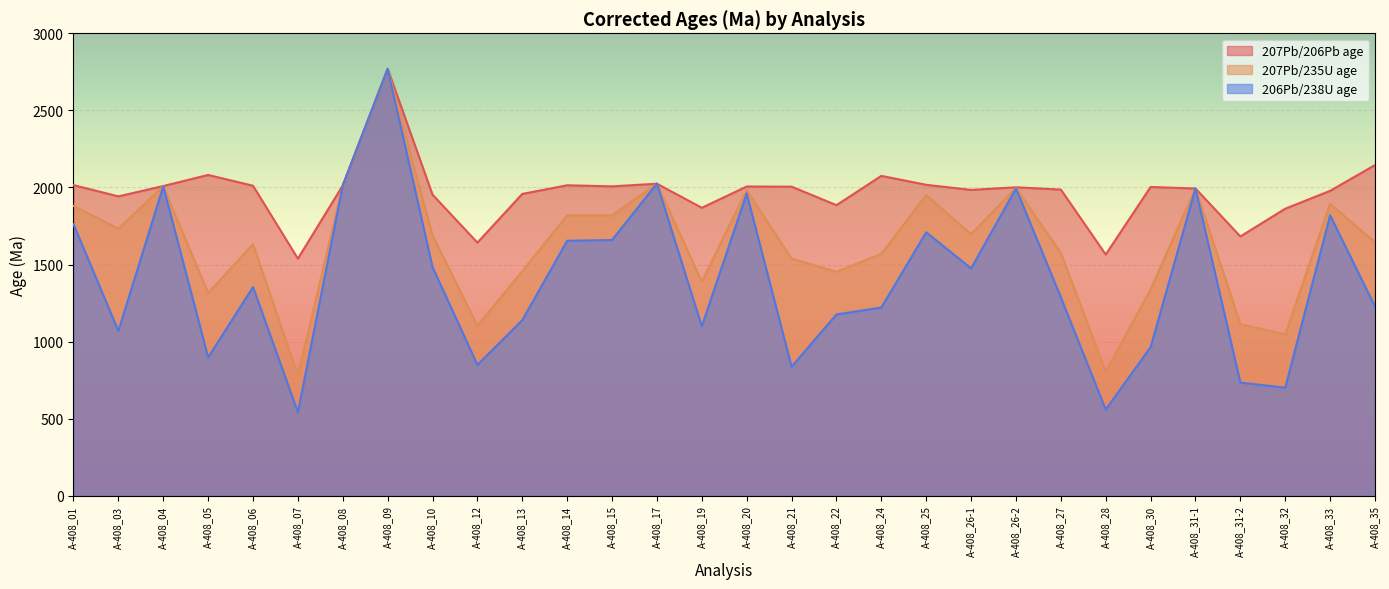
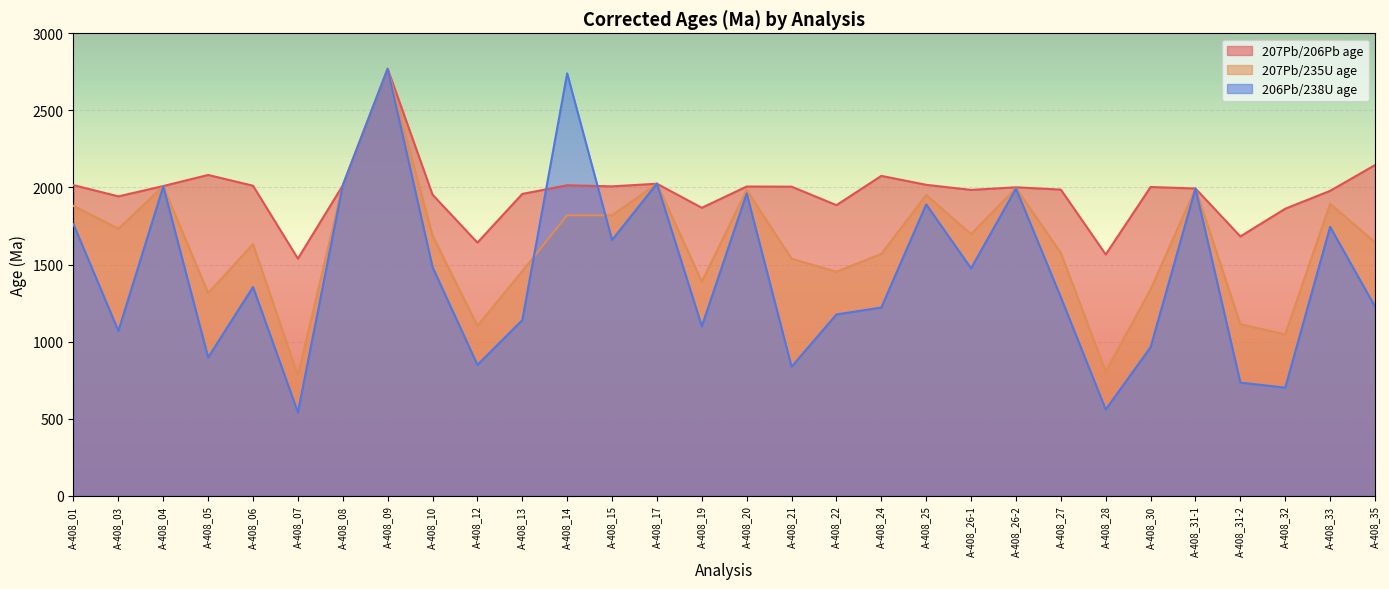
206Pb/238U age, A-408_14: 1650 -> 2740
206Pb/238U age, A-408_25: 1710 -> 1890
206Pb/238U age, A-408_33: 1820 -> 1740
